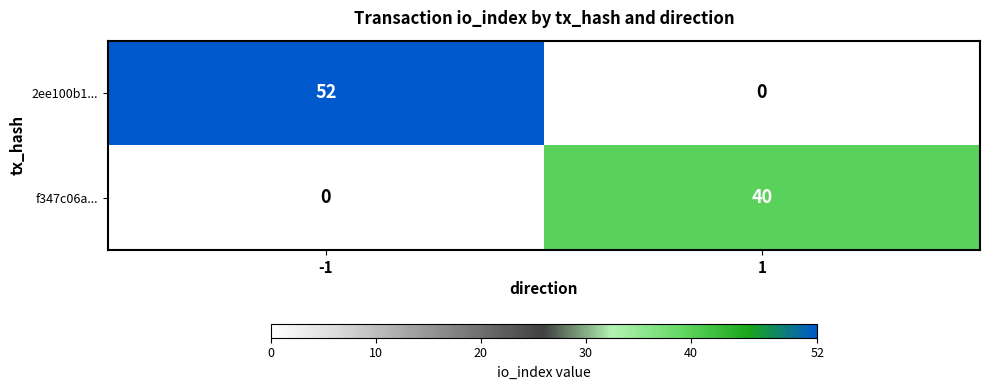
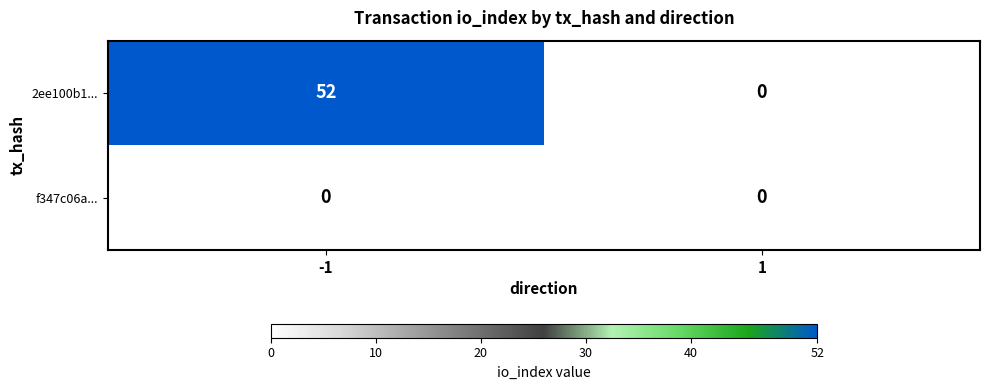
f347c06a..., 1: 40 -> 0
